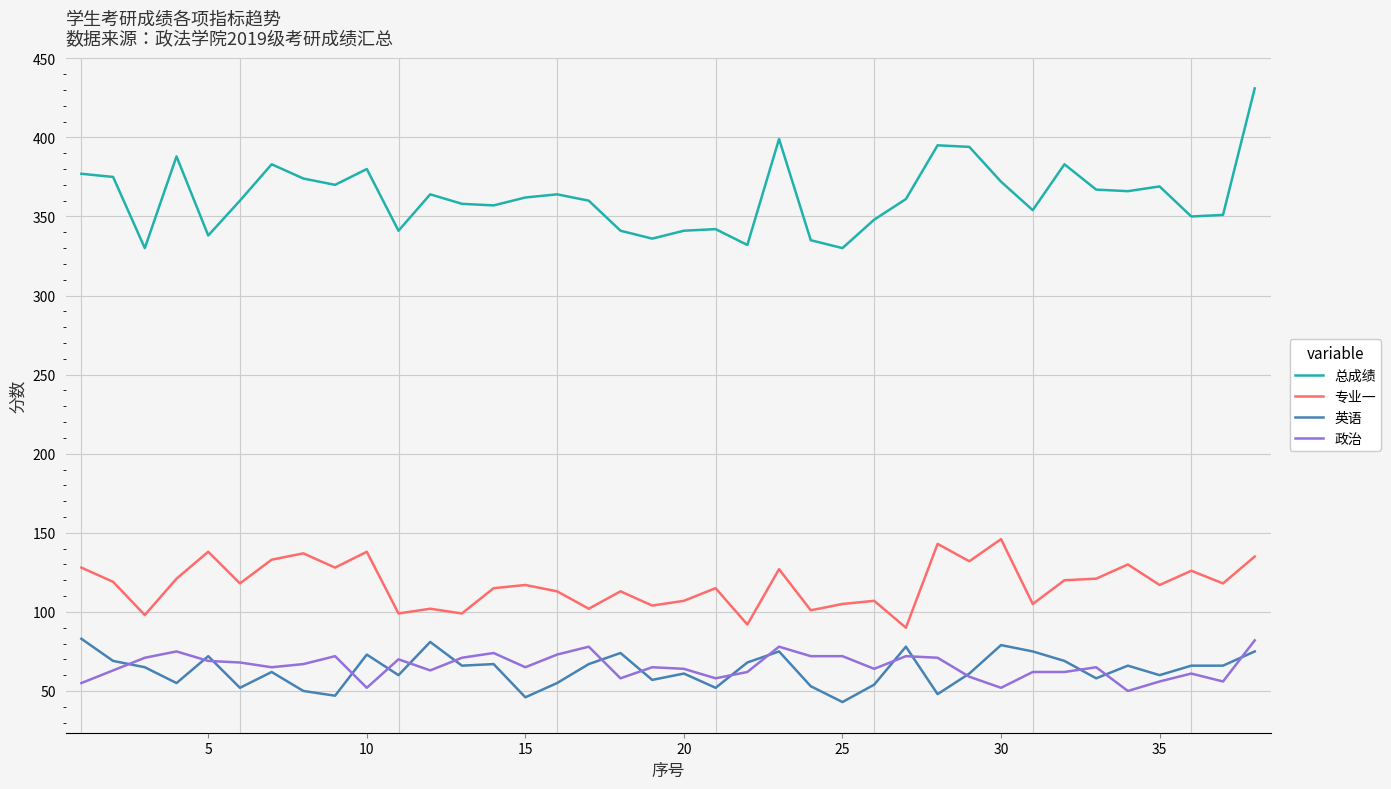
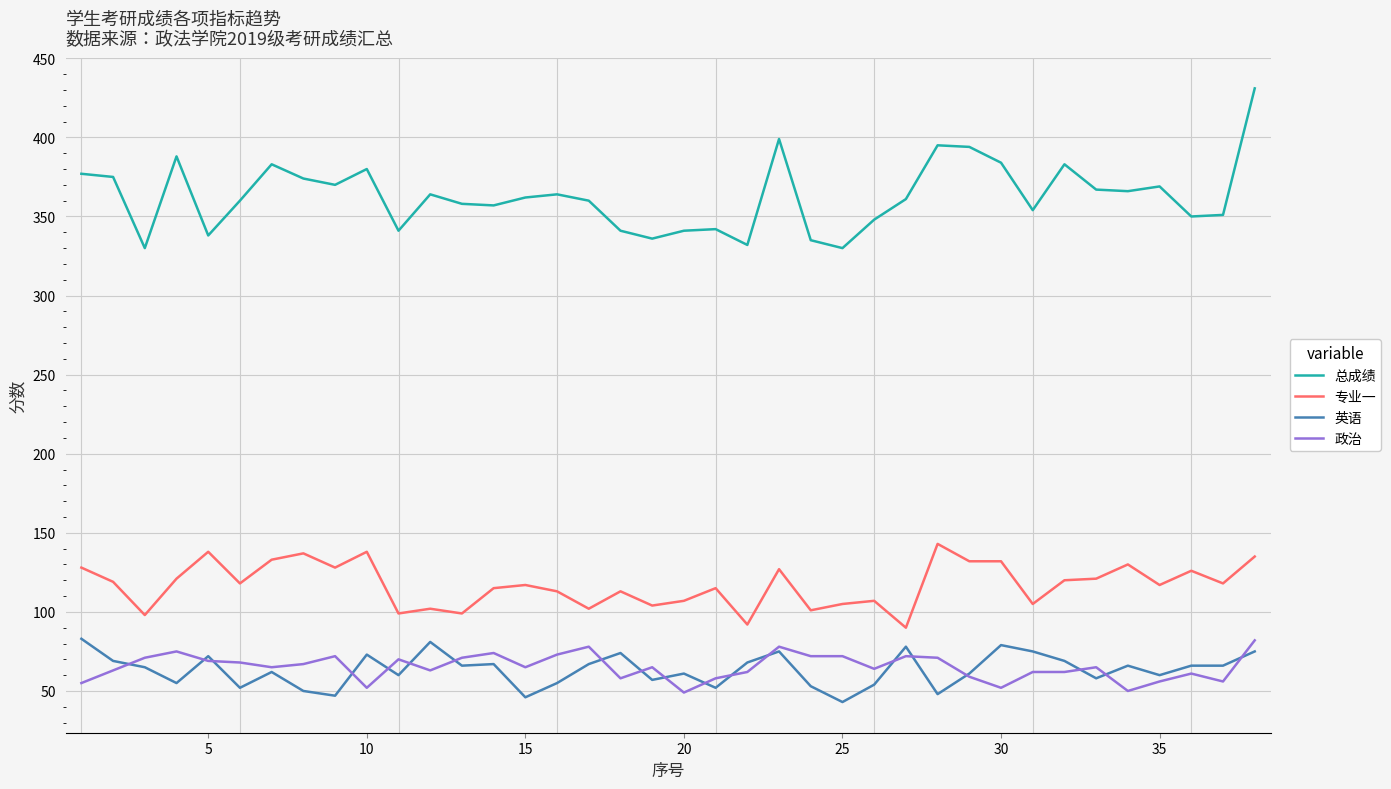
政治, 20: 64 -> 49
总成绩, 30: 372 -> 384
专业一, 30: 146 -> 132
